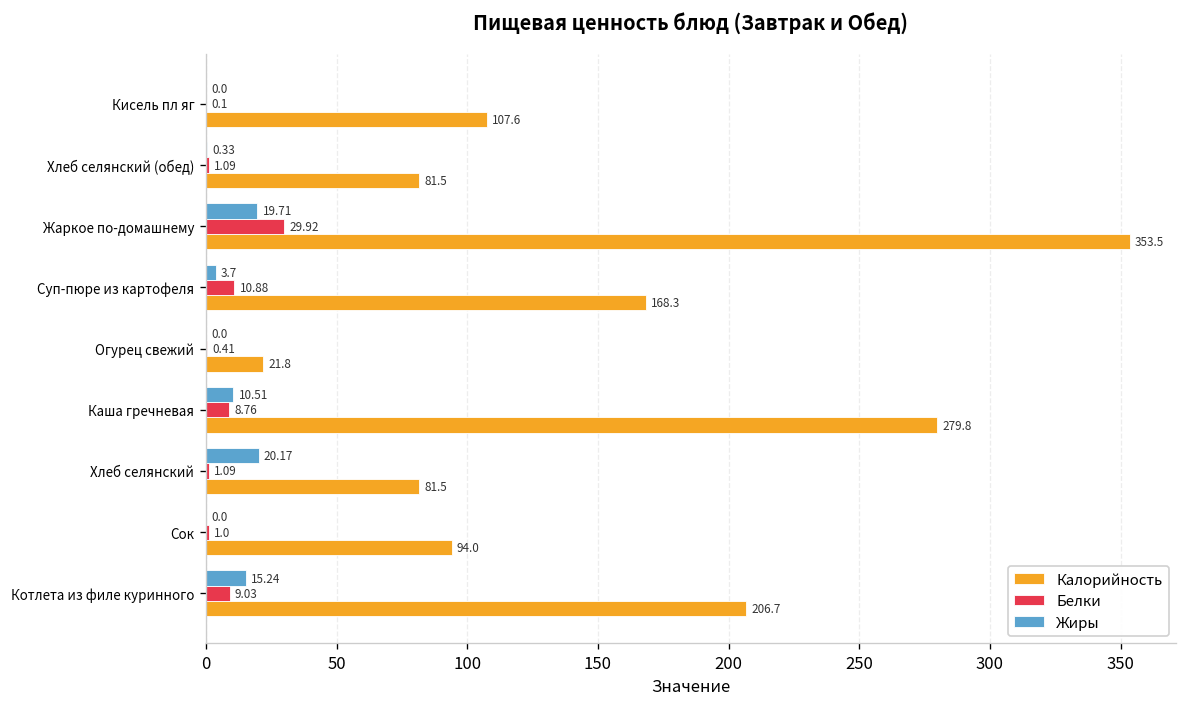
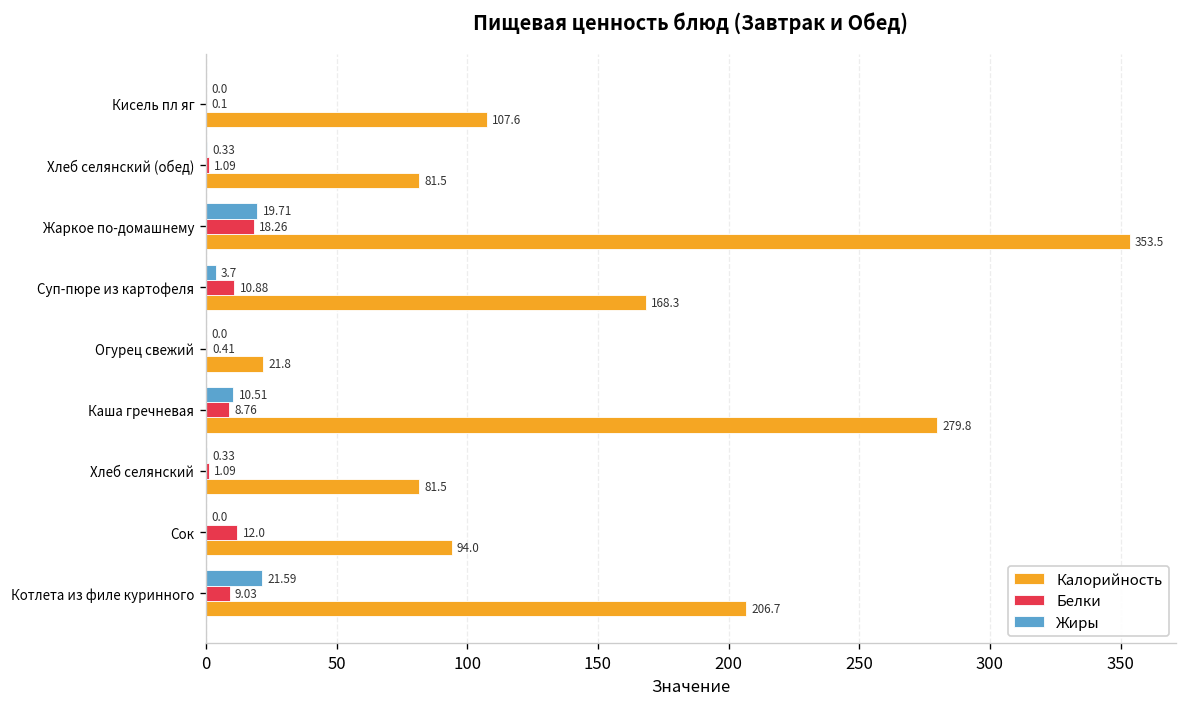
Белки, Жаркое по-домашнему: 29.92 -> 18.26
Жиры, Хлеб селянский: 20.17 -> 0.33
Белки, Сок: 1.0 -> 12.0
Жиры, Котлета из филе куринного: 15.24 -> 21.59
